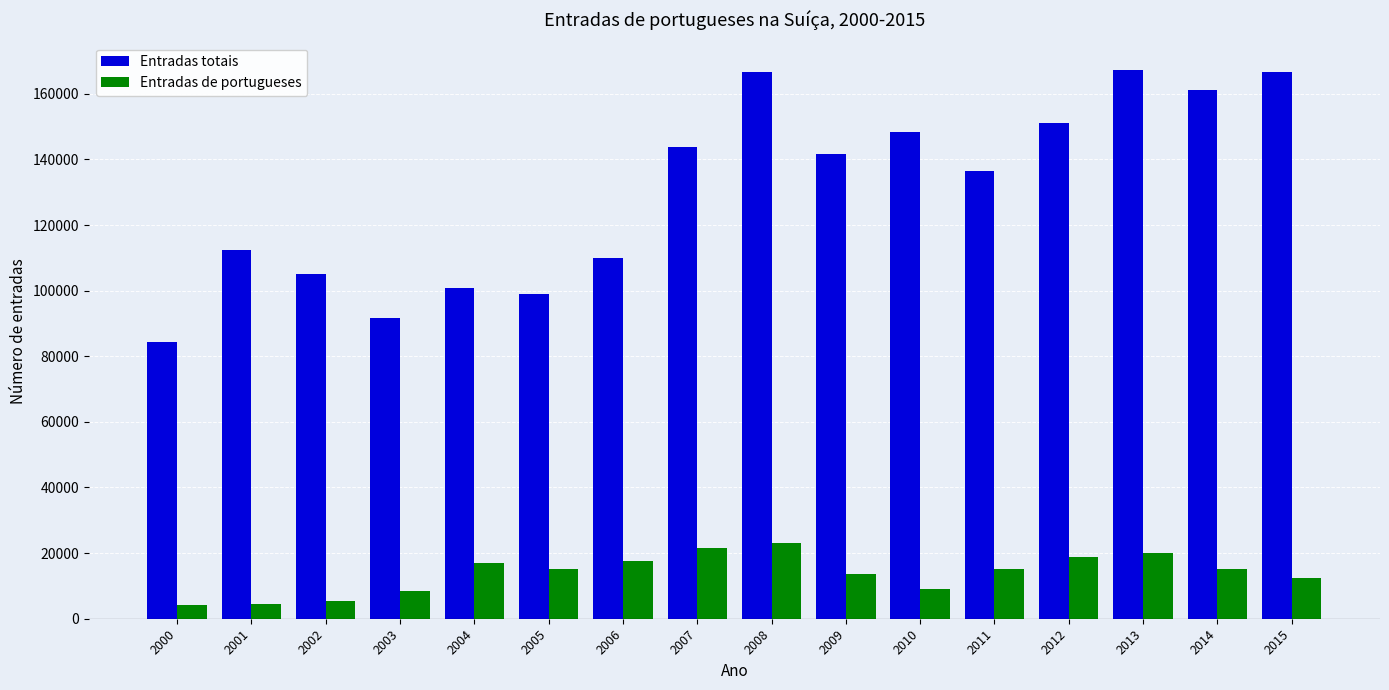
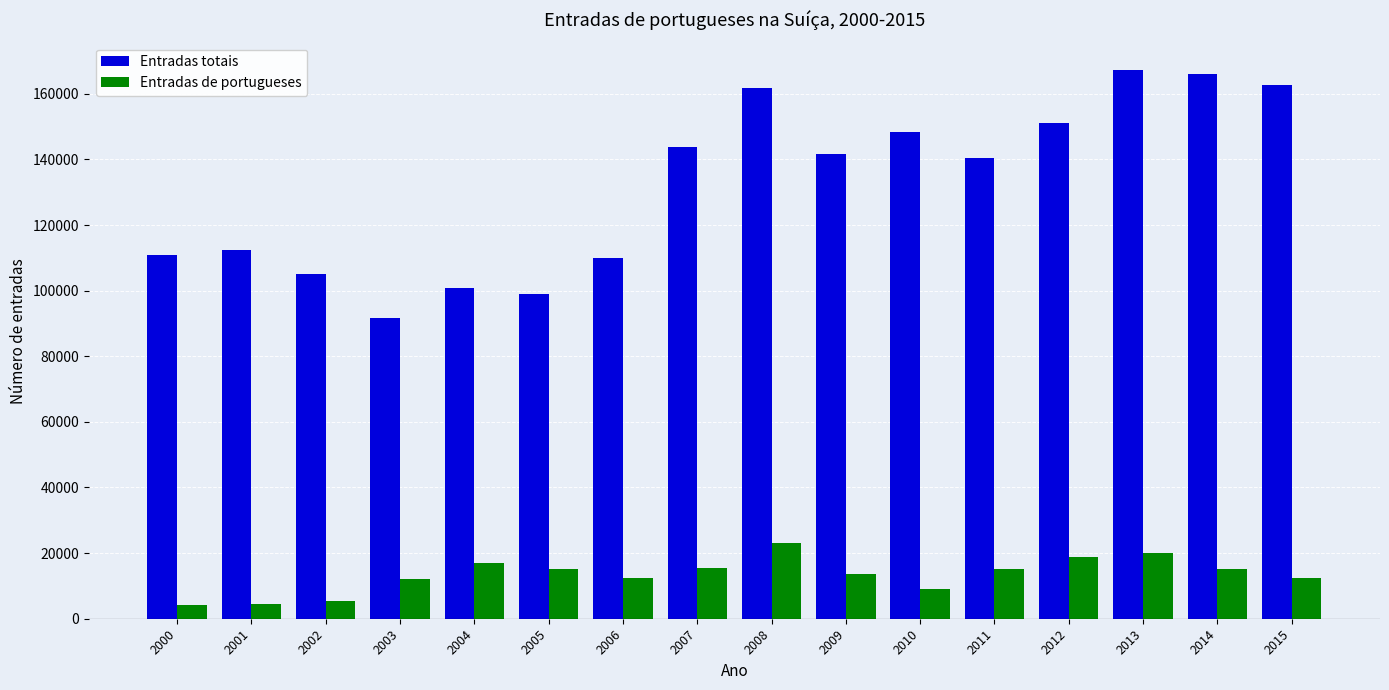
Entradas totais, 2000: 84000 -> 111000
Entradas de portugueses, 2003: 9000 -> 12000
Entradas de portugueses, 2006: 18000 -> 12000
Entradas de portugueses, 2007: 21000 -> 15000
Entradas totais, 2008: 167000 -> 162000
Entradas totais, 2011: 136000 -> 141000
Entradas totais, 2014: 161000 -> 166000
Entradas totais, 2015: 167000 -> 163000
